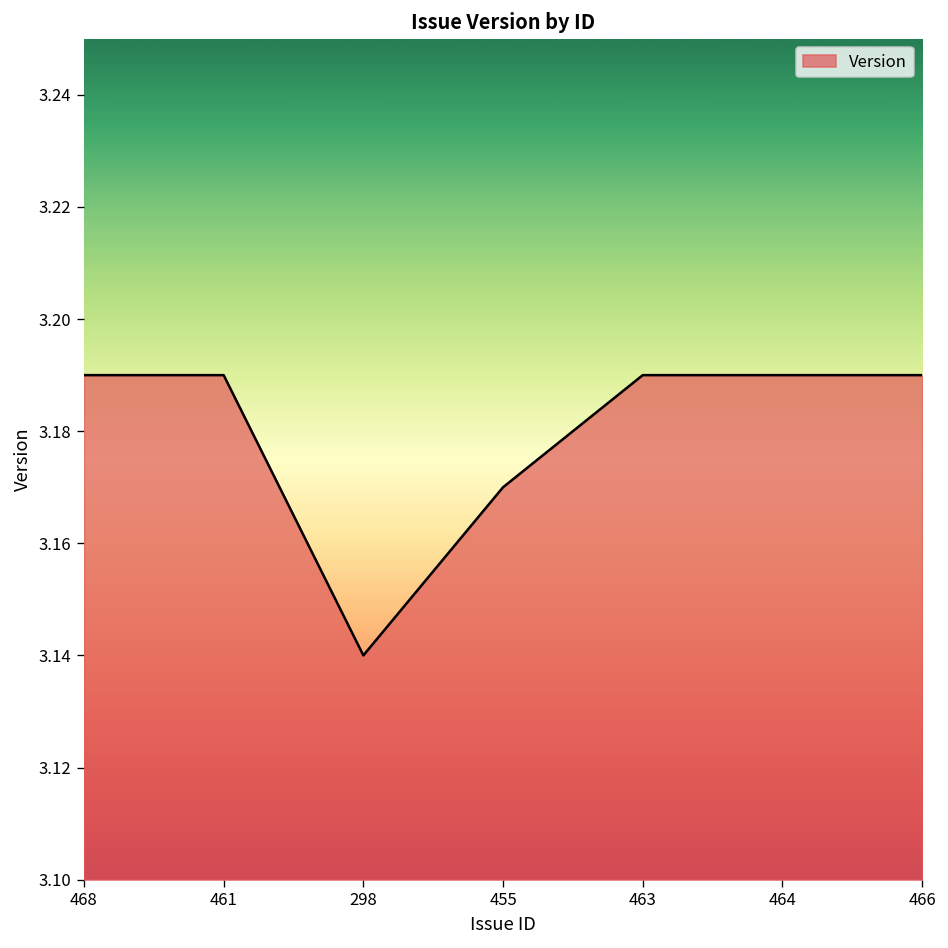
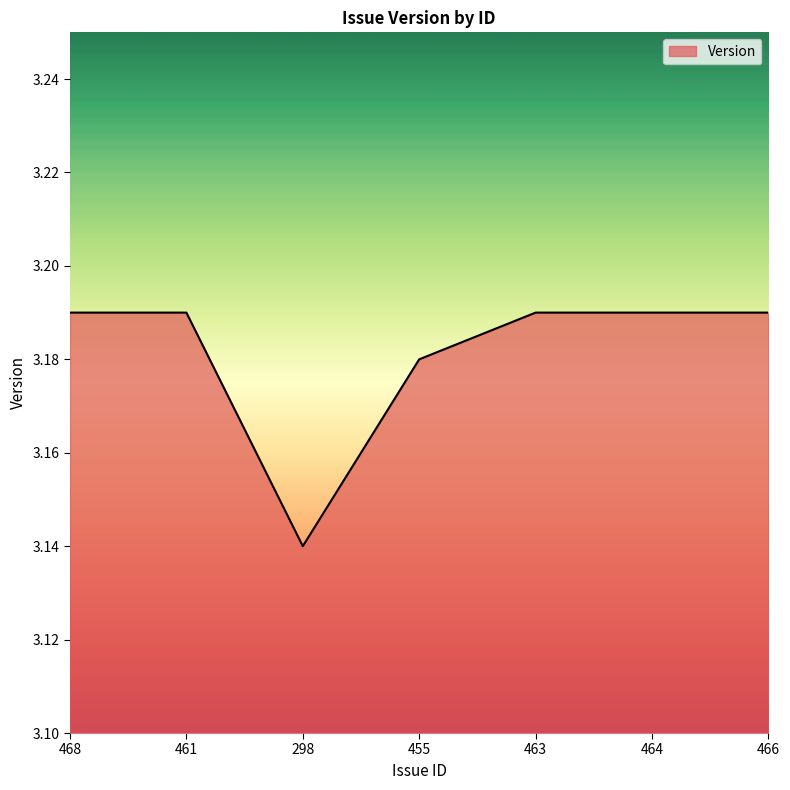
455: 3.17 -> 3.18
